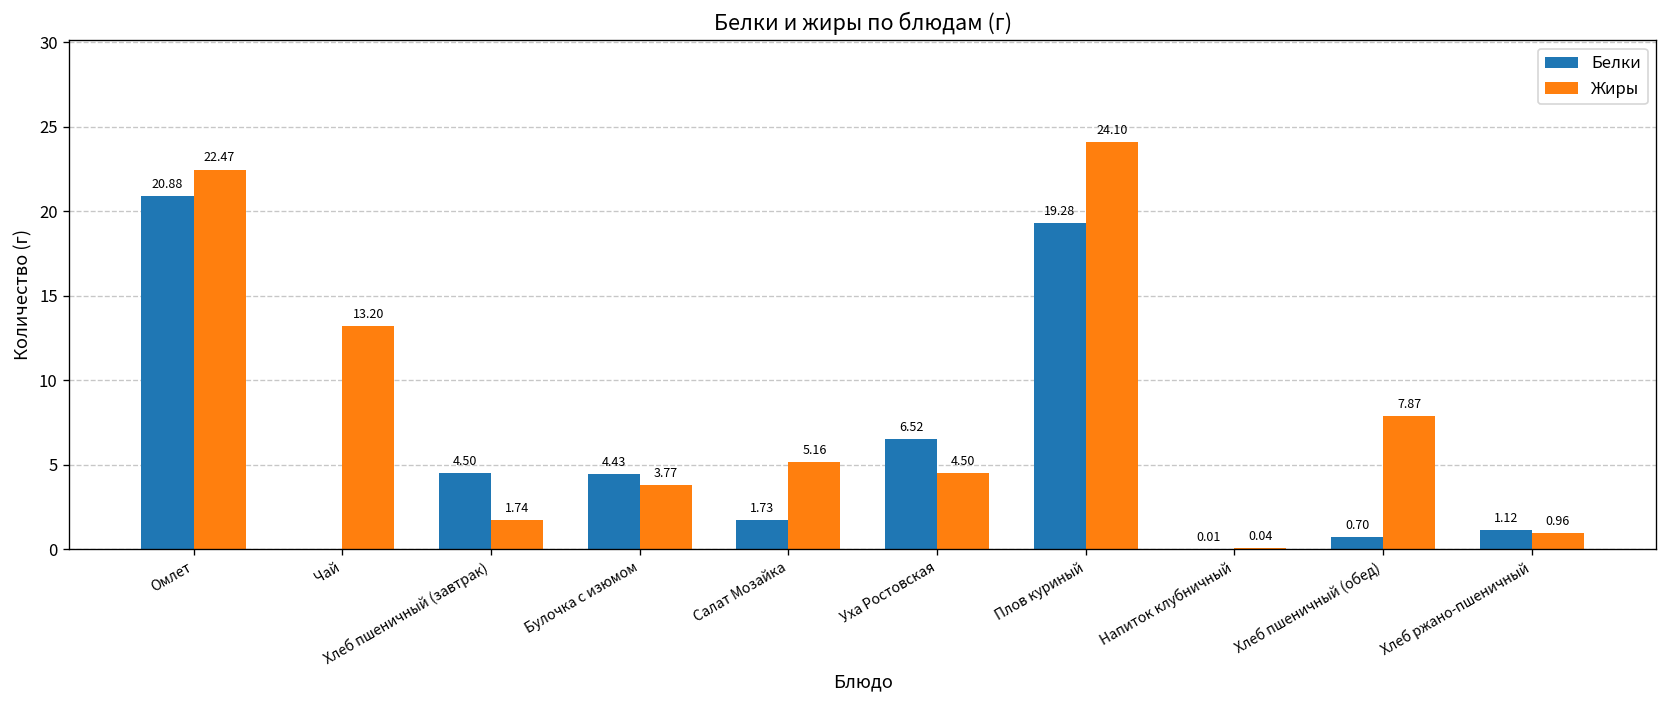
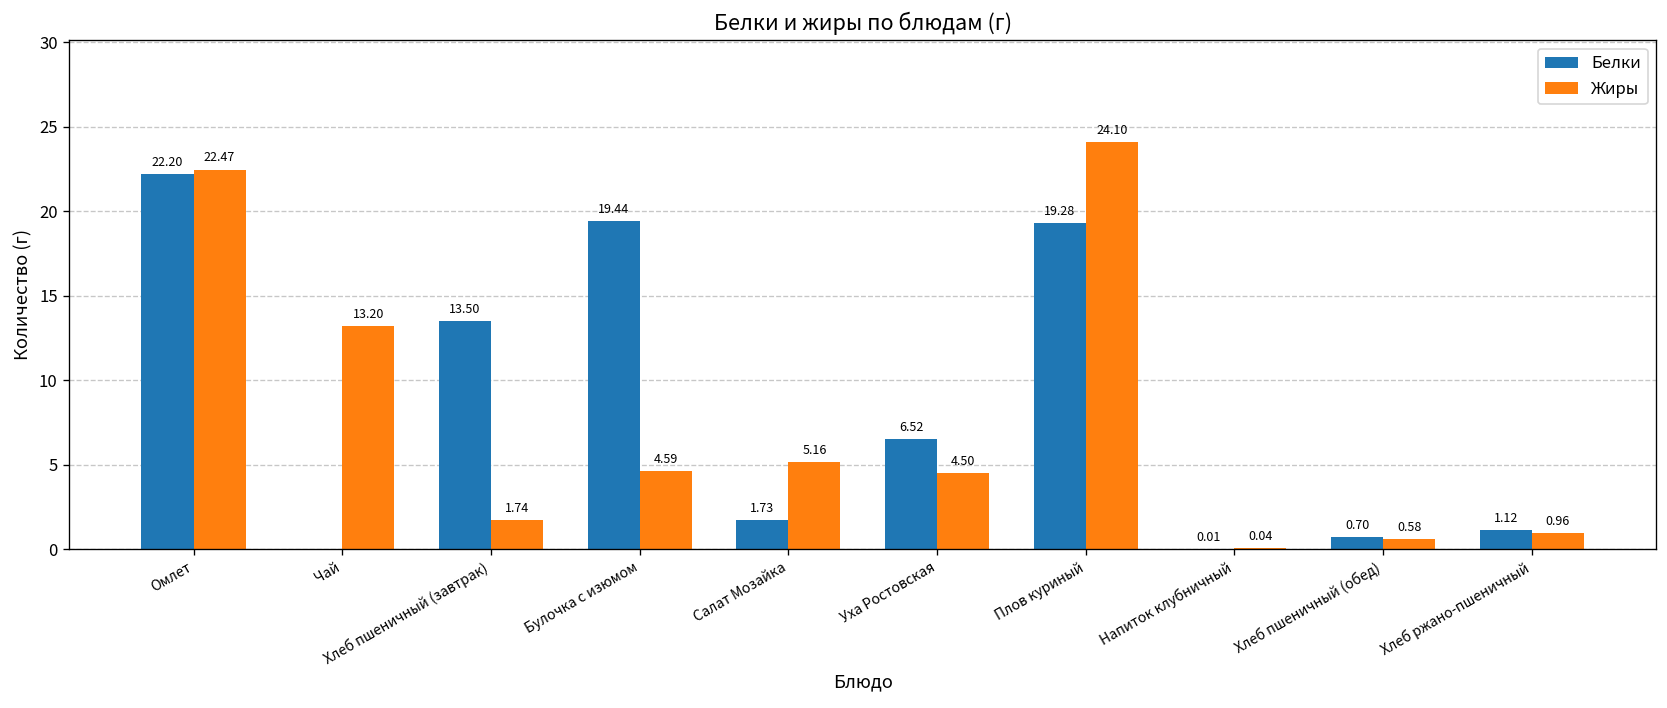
Белки, Омлет: 20.88 -> 22.20
Белки, Хлеб пшеничный (завтрак): 4.50 -> 13.50
Белки, Булочка с изюмом: 4.43 -> 19.44
Жиры, Булочка с изюмом: 3.77 -> 4.59
Жиры, Хлеб пшеничный (обед): 7.87 -> 0.58
